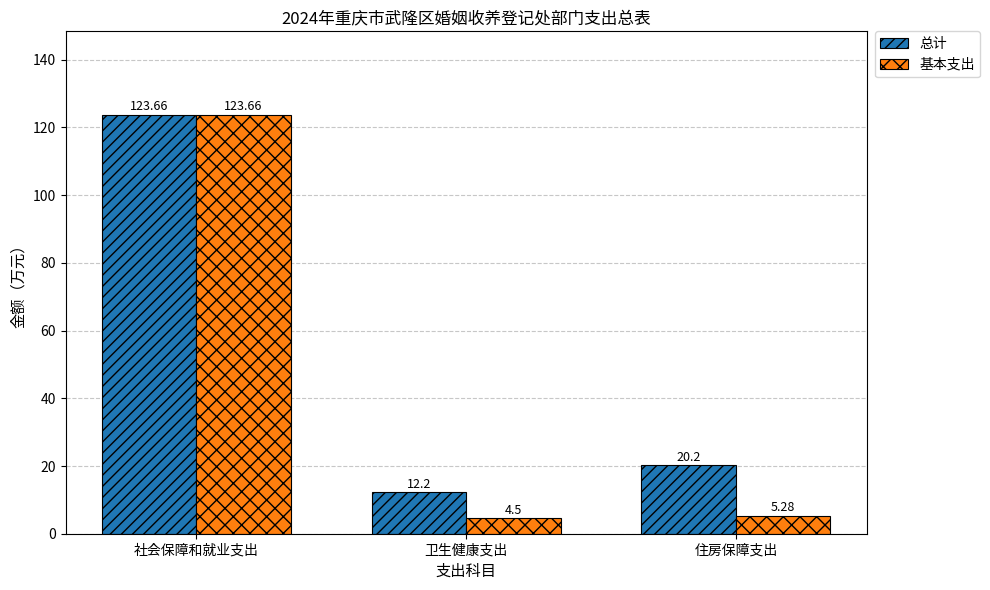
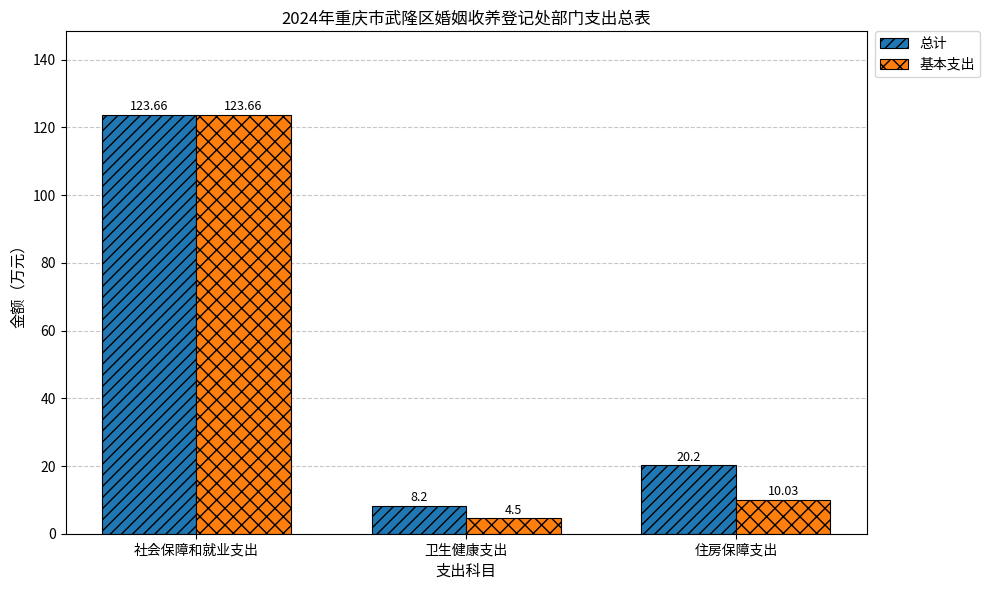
总计, 卫生健康支出: 12.2 -> 8.2
基本支出, 住房保障支出: 5.28 -> 10.03
